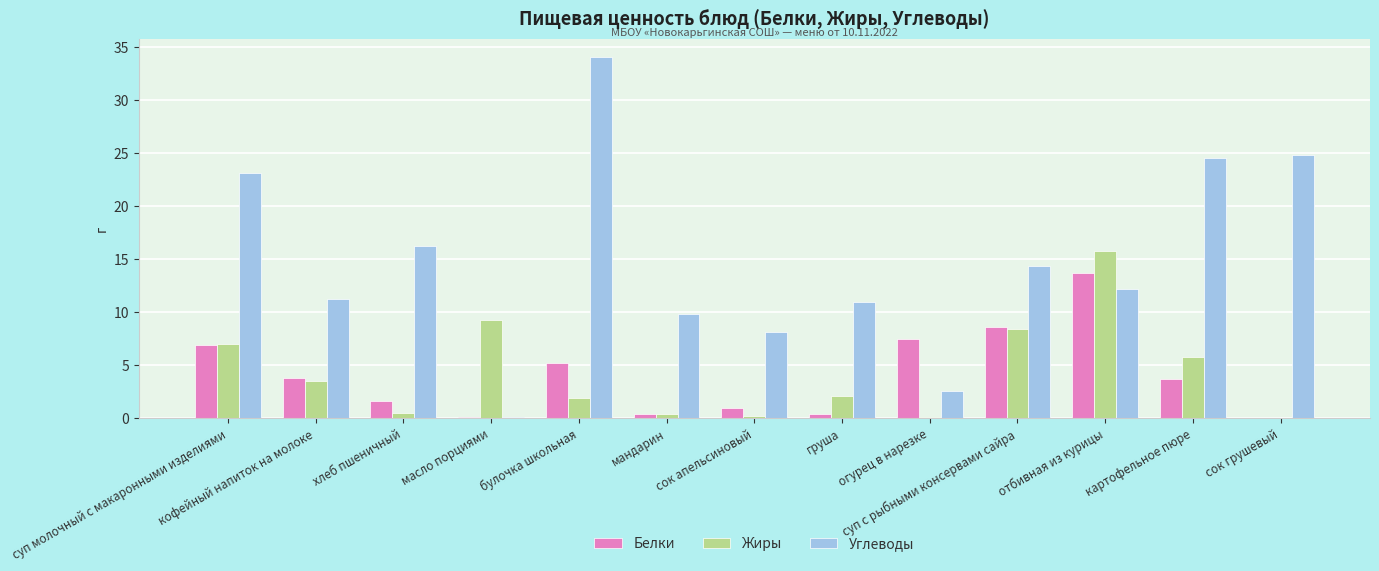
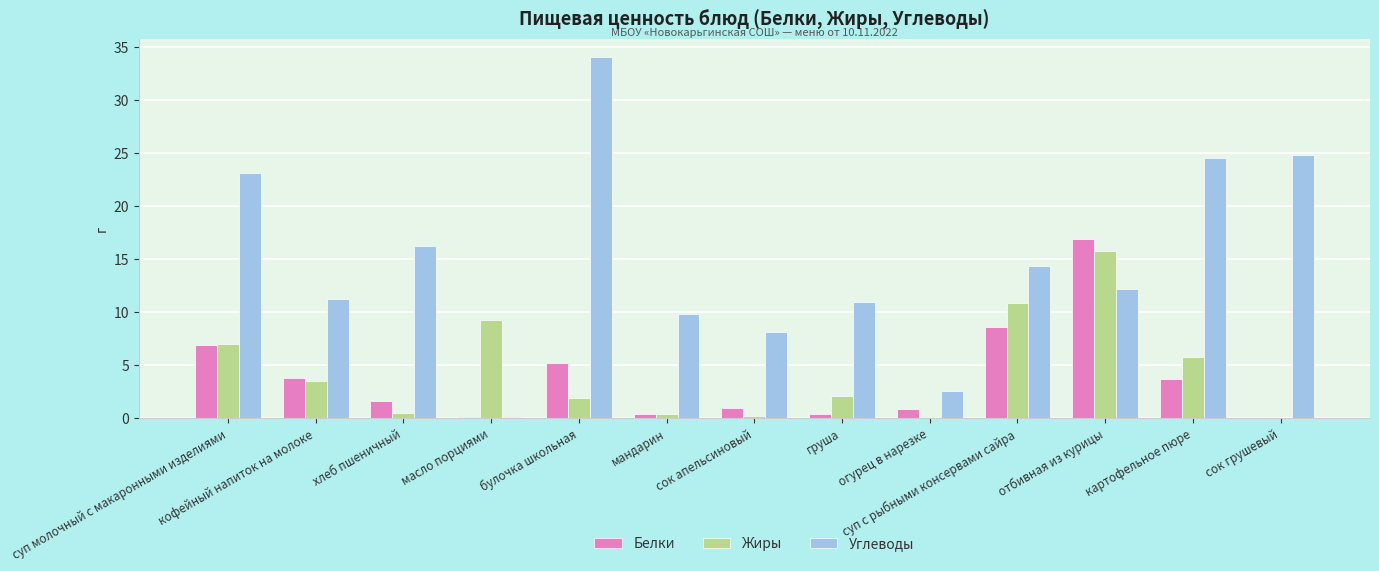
Белки, огурец в нарезке: 7.4 -> 0.8
Жиры, суп с рыбными консервами сайра: 8.4 -> 10.8
Белки, отбивная из курицы: 13.7 -> 16.9
